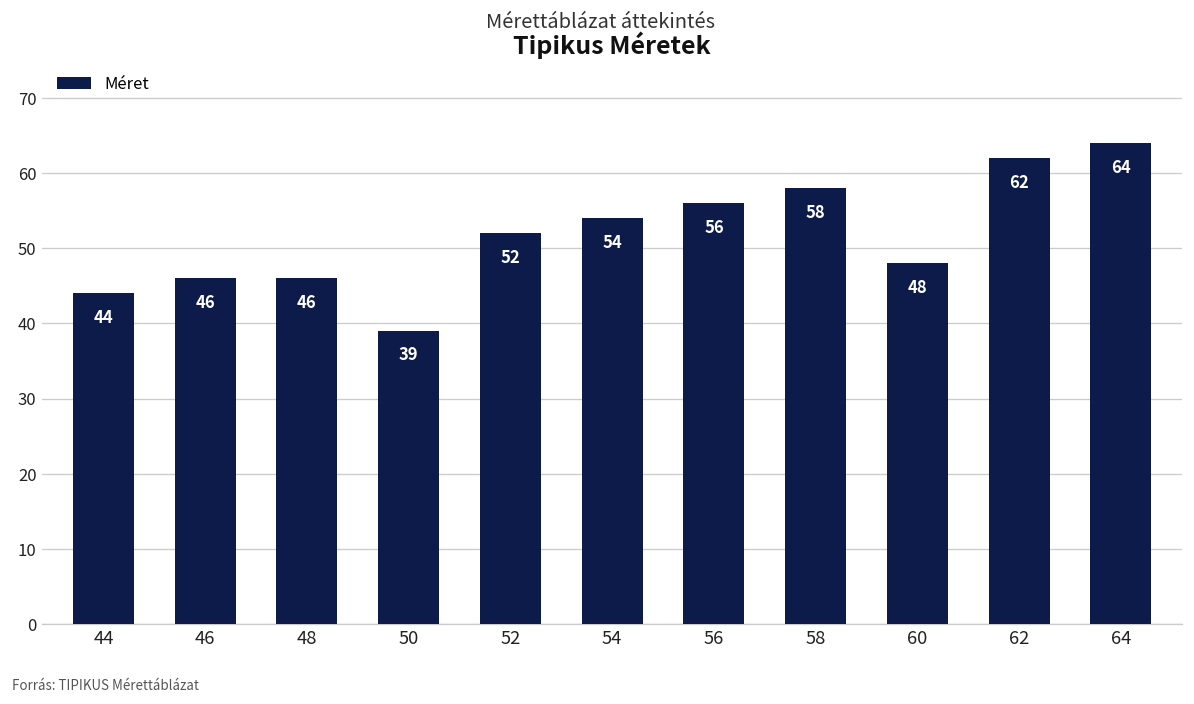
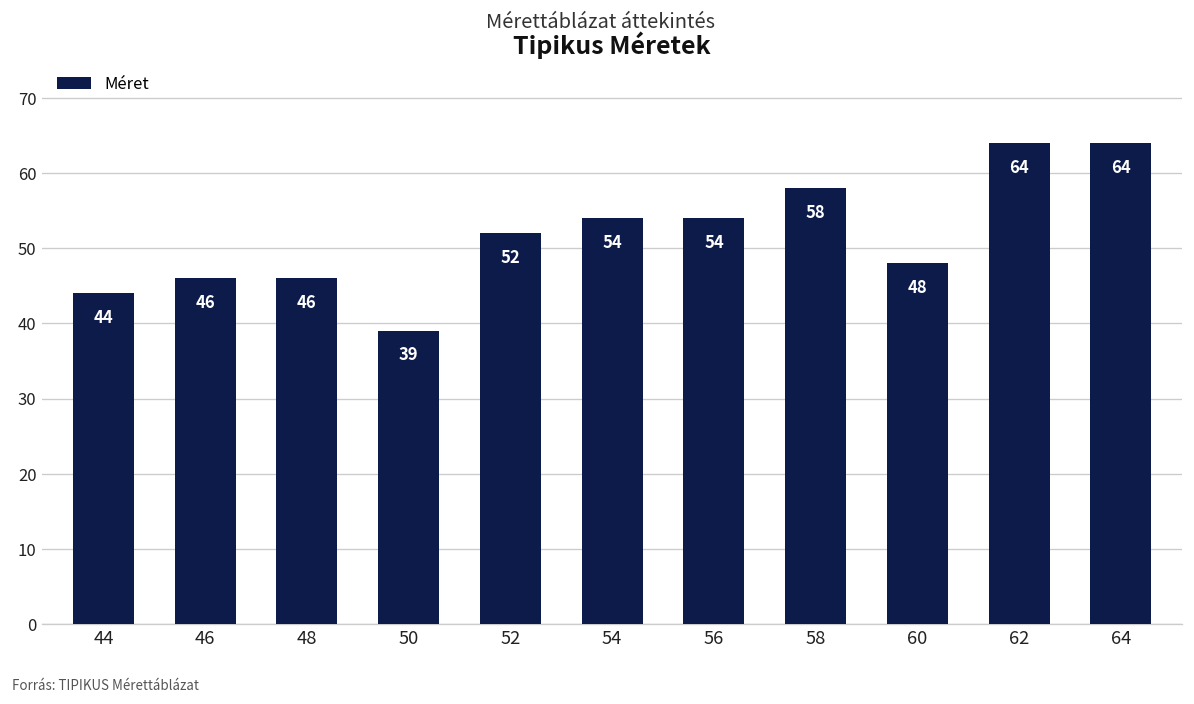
56: 56 -> 54
62: 62 -> 64
